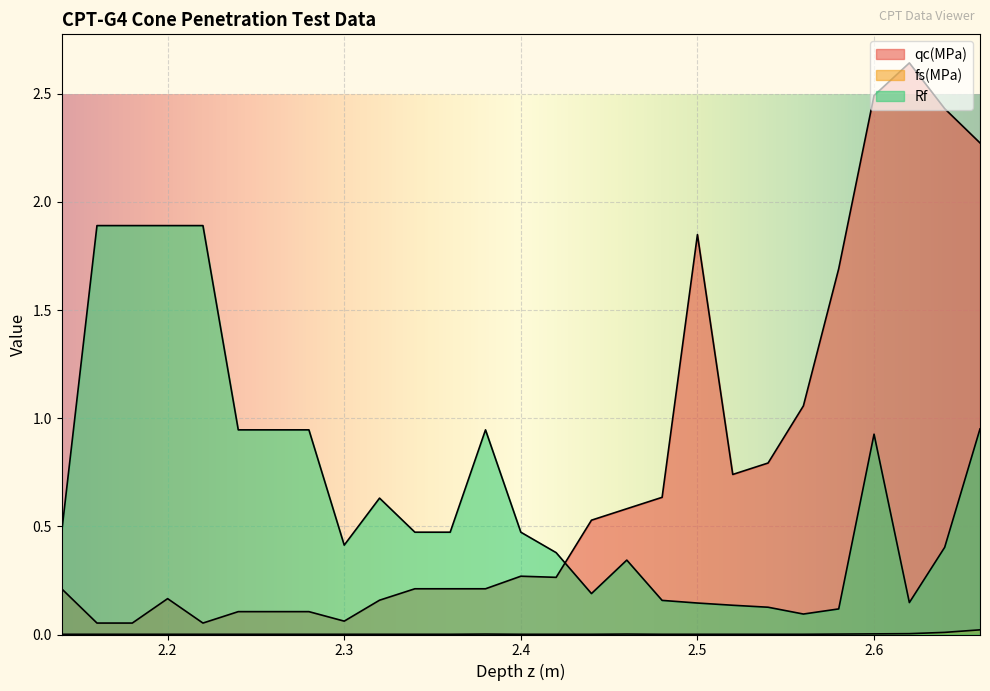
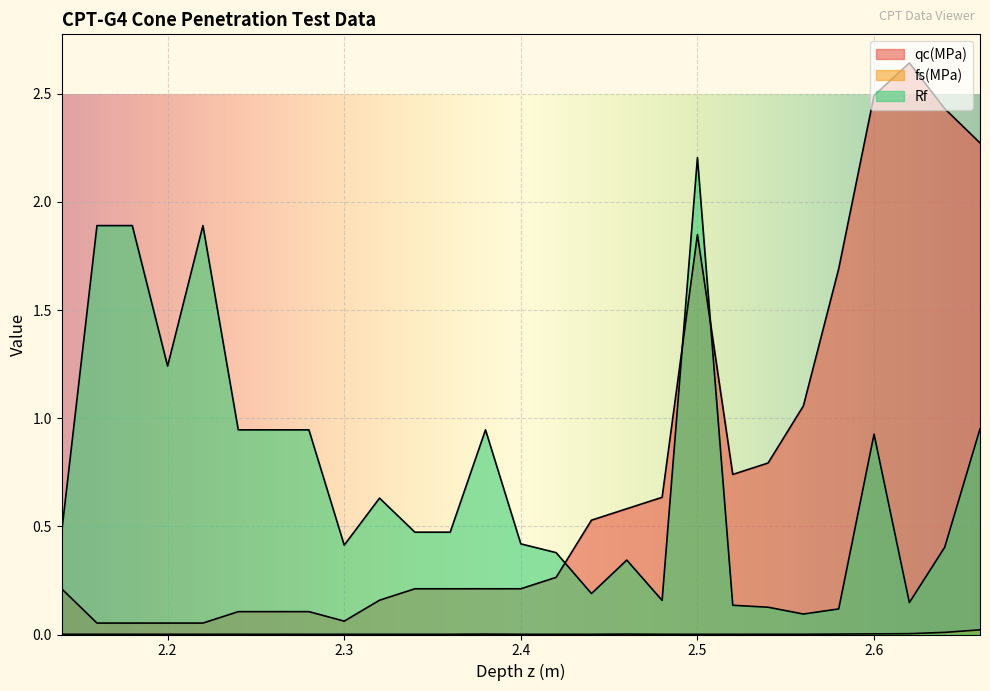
qc(MPa), 2.2: 0.17 -> 0.05
Rf, 2.2: 1.89 -> 1.24
qc(MPa), 2.4: 0.27 -> 0.21
Rf, 2.4: 0.47 -> 0.42
Rf, 2.5: 0.15 -> 2.20
